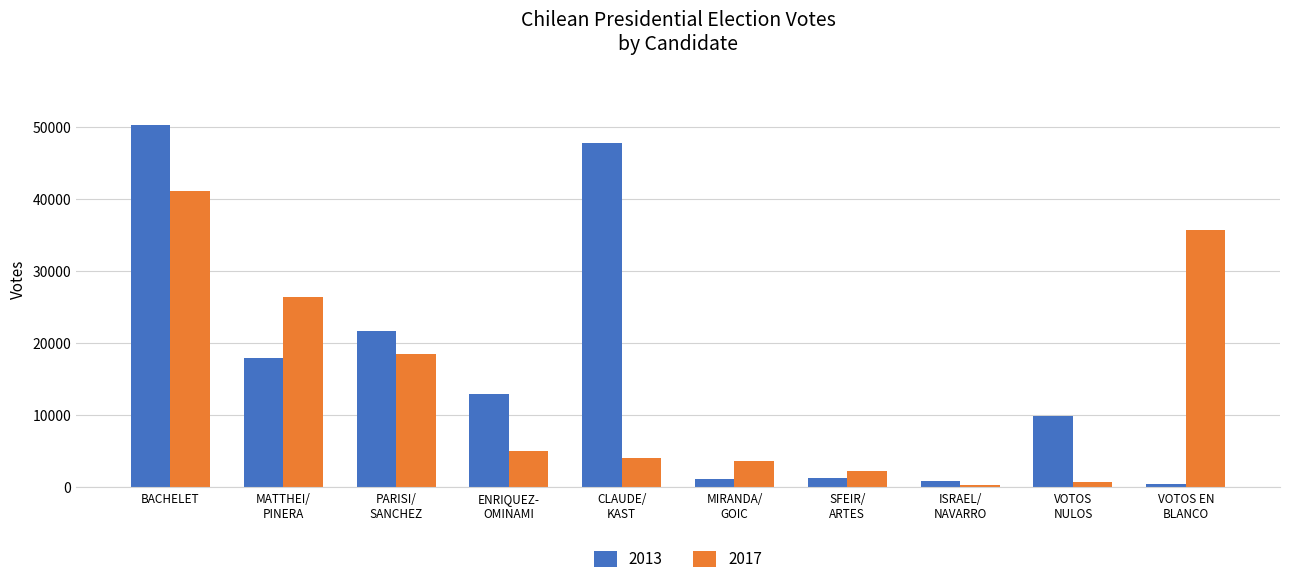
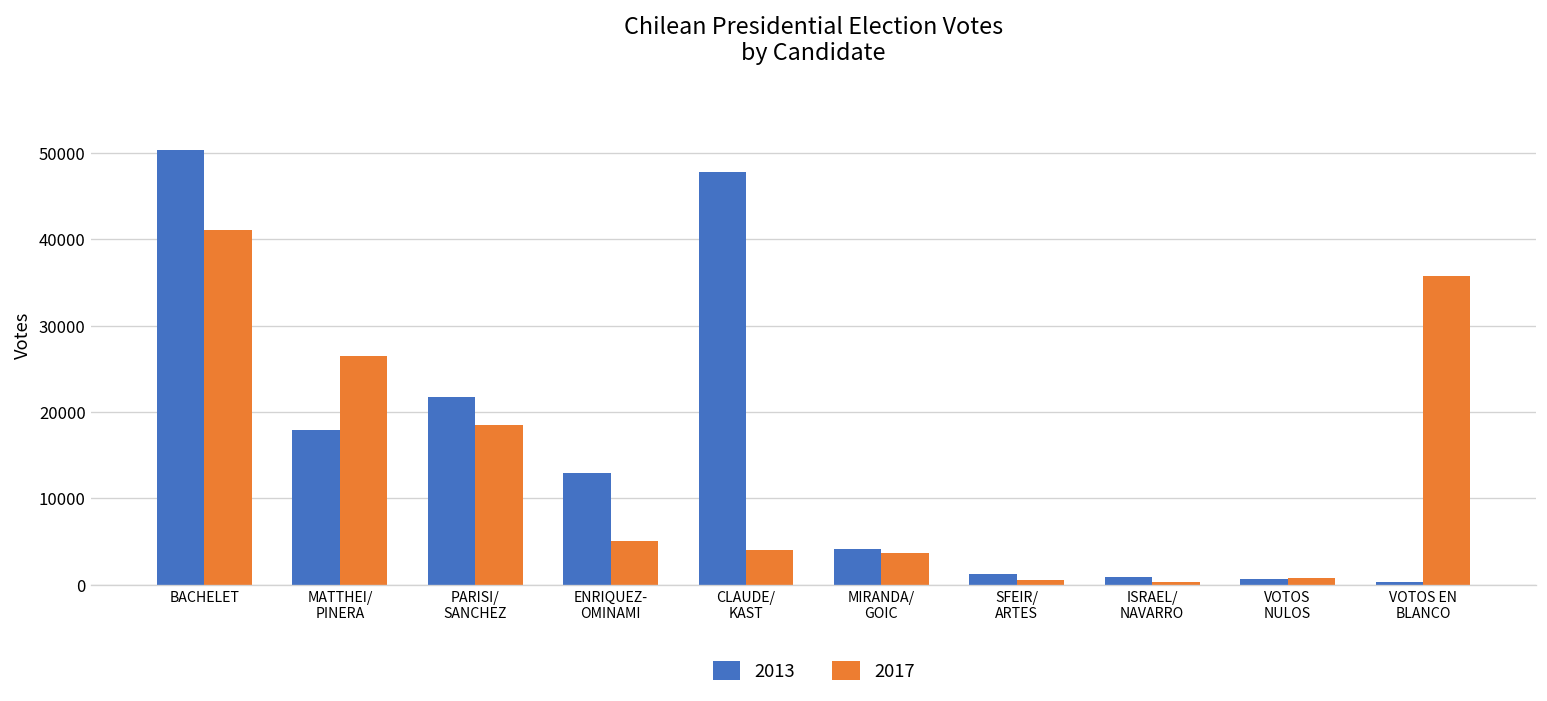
2013, MIRANDA/ GOIC: 1000 -> 4000
2017, SFEIR/ ARTES: 2000 -> 1000
2013, VOTOS NULOS: 10000 -> 1000
